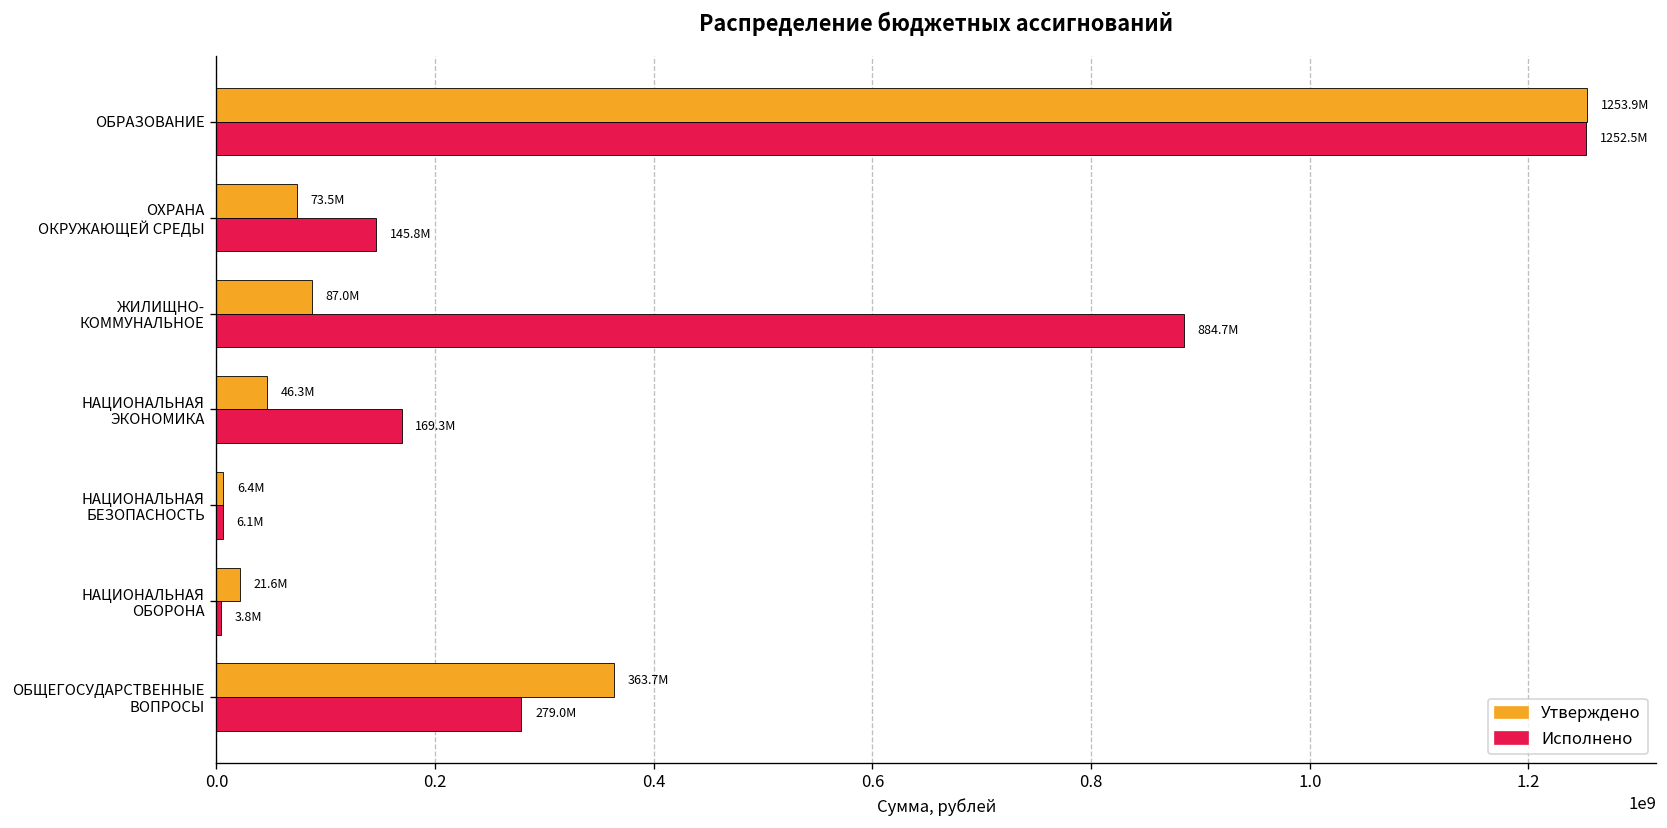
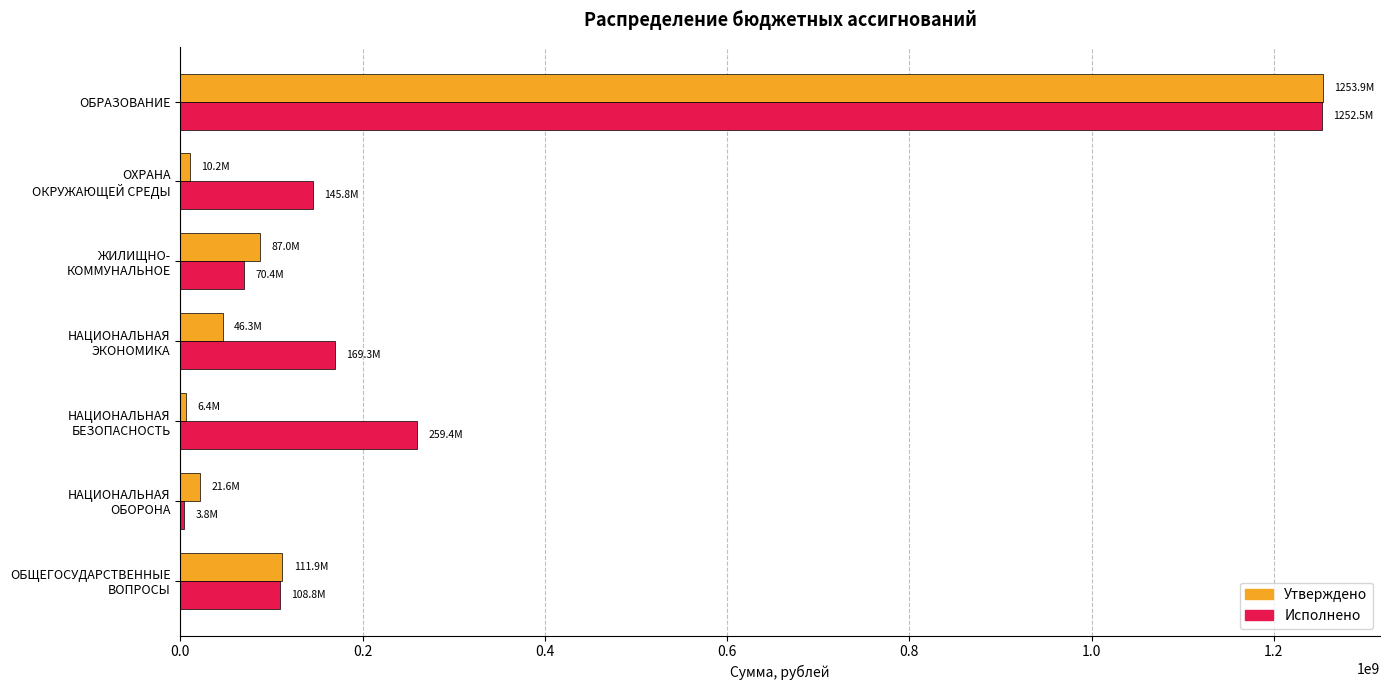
Утверждено, ОХРАНА ОКРУЖАЮЩЕЙ СРЕДЫ: 73.5M -> 10.2M
Исполнено, ЖИЛИЩНО- КОММУНАЛЬНОЕ: 884.7M -> 70.4M
Исполнено, НАЦИОНАЛЬНАЯ БЕЗОПАСНОСТЬ: 6.1M -> 259.4M
Утверждено, ОБЩЕГОСУДАРСТВЕННЫЕ ВОПРОСЫ: 363.7M -> 111.9M
Исполнено, ОБЩЕГОСУДАРСТВЕННЫЕ ВОПРОСЫ: 279.0M -> 108.8M
